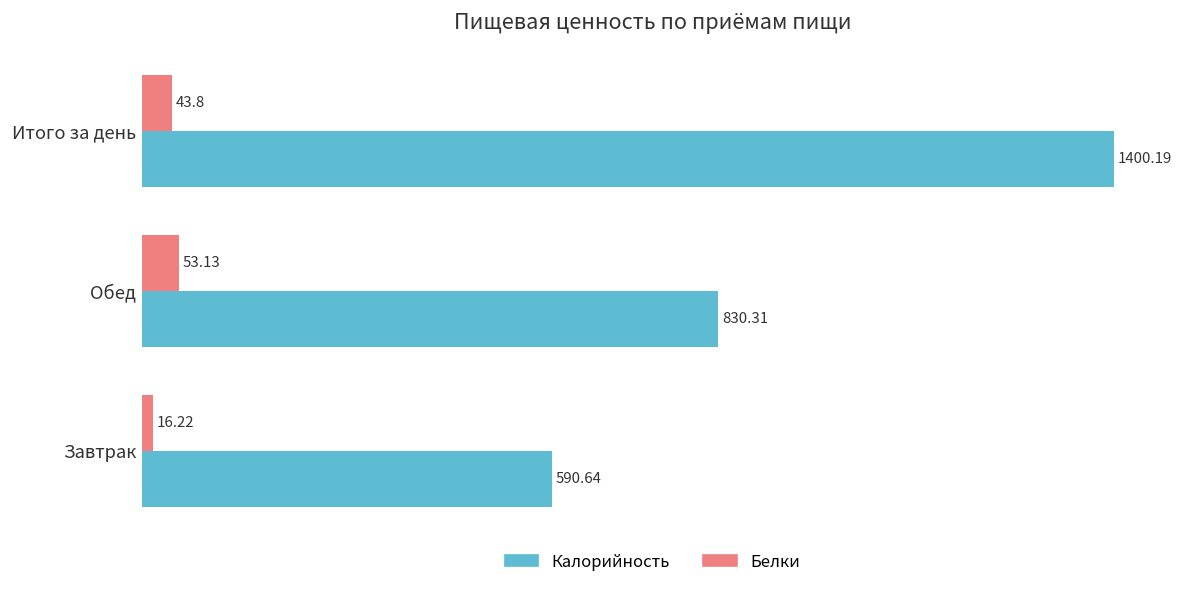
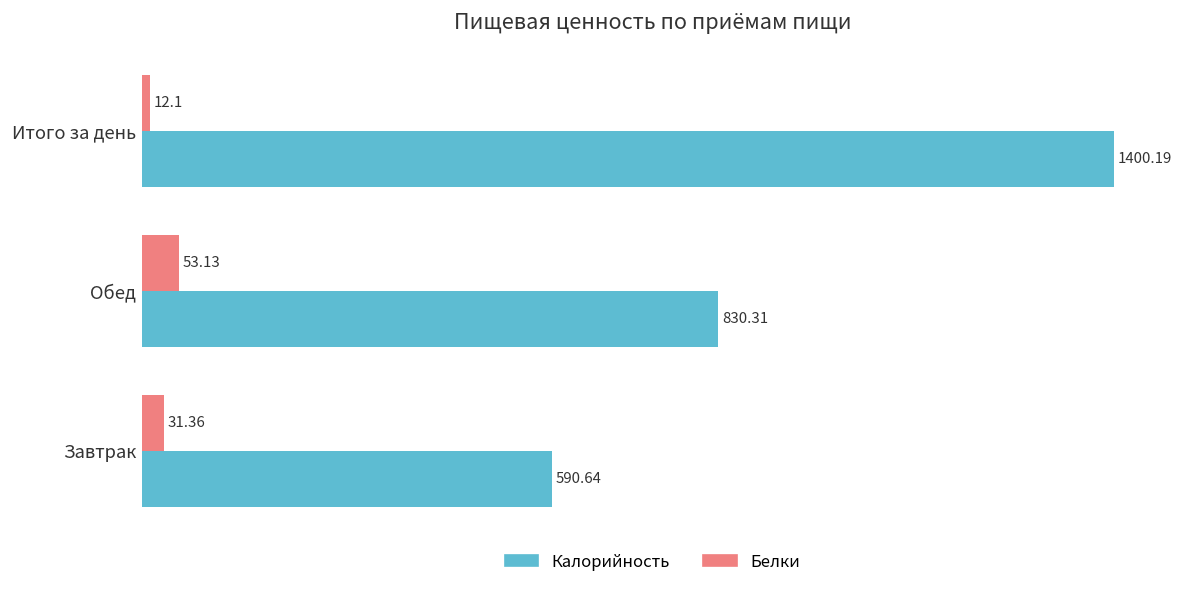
Белки, Итого за день: 43.8 -> 12.1
Белки, Завтрак: 16.22 -> 31.36
